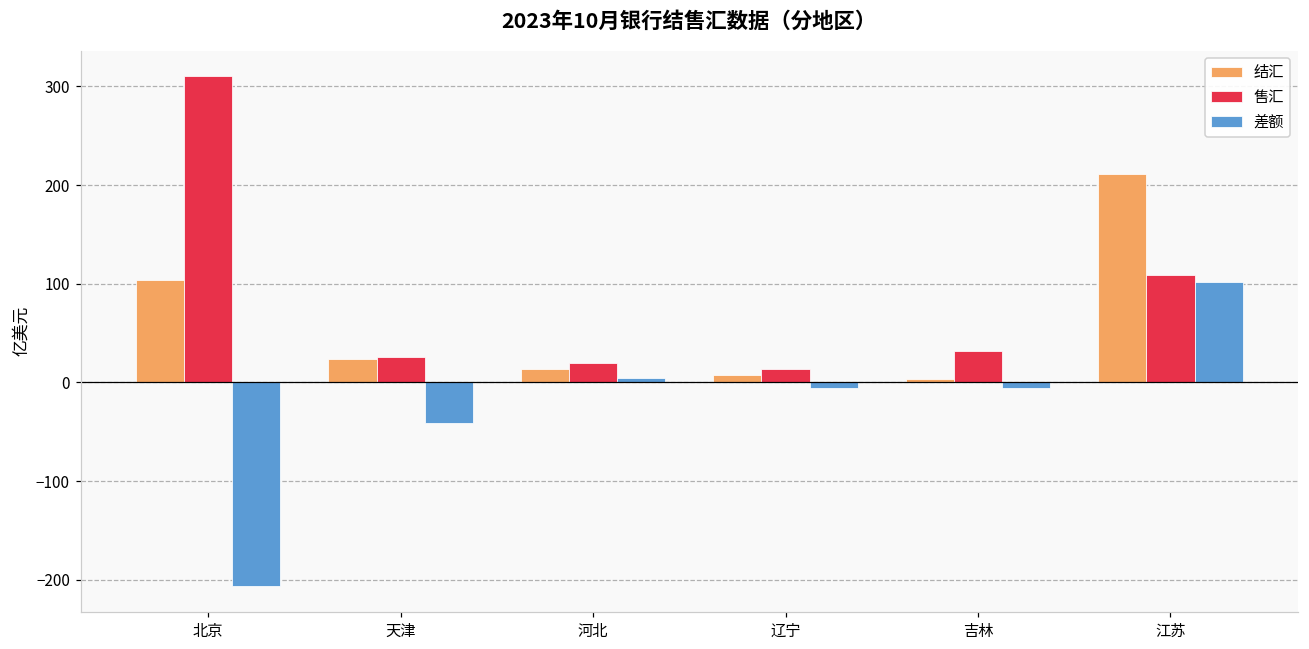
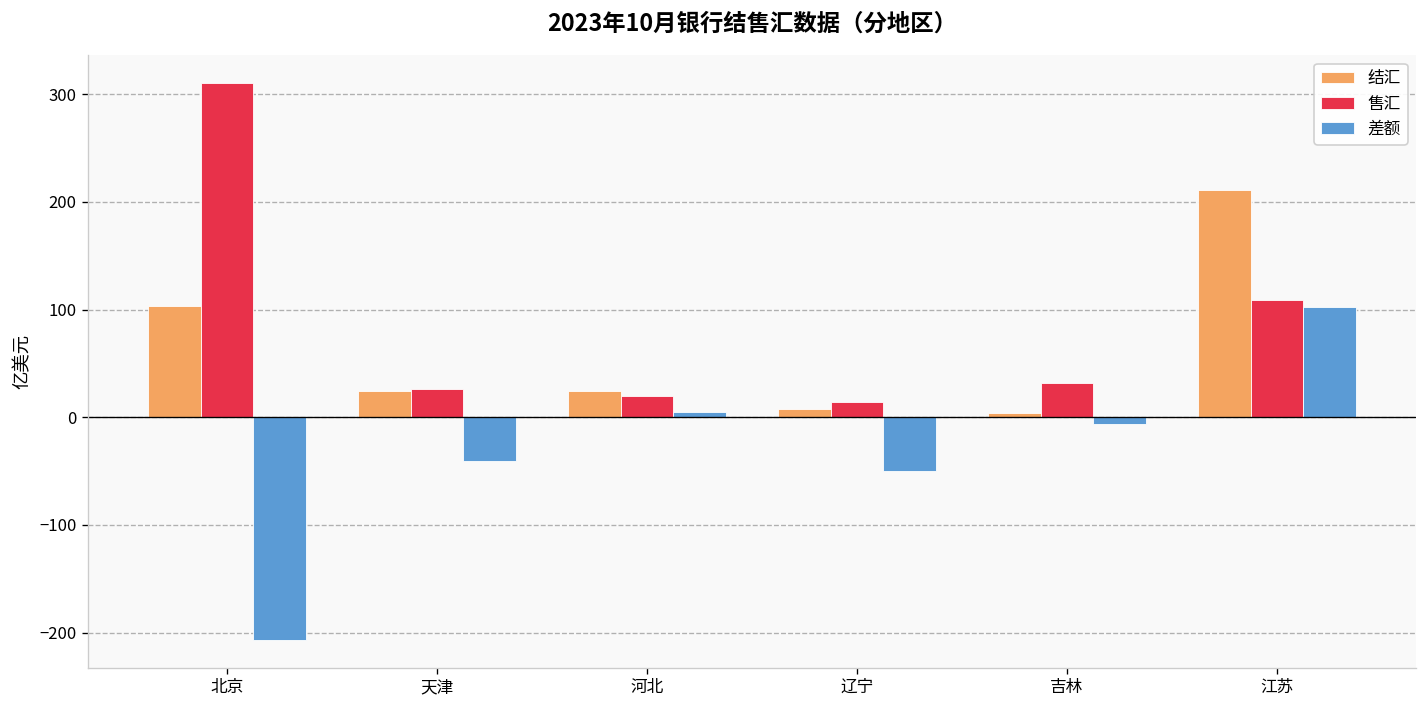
结汇, 河北: 10 -> 20
差额, 辽宁: -10 -> -50
